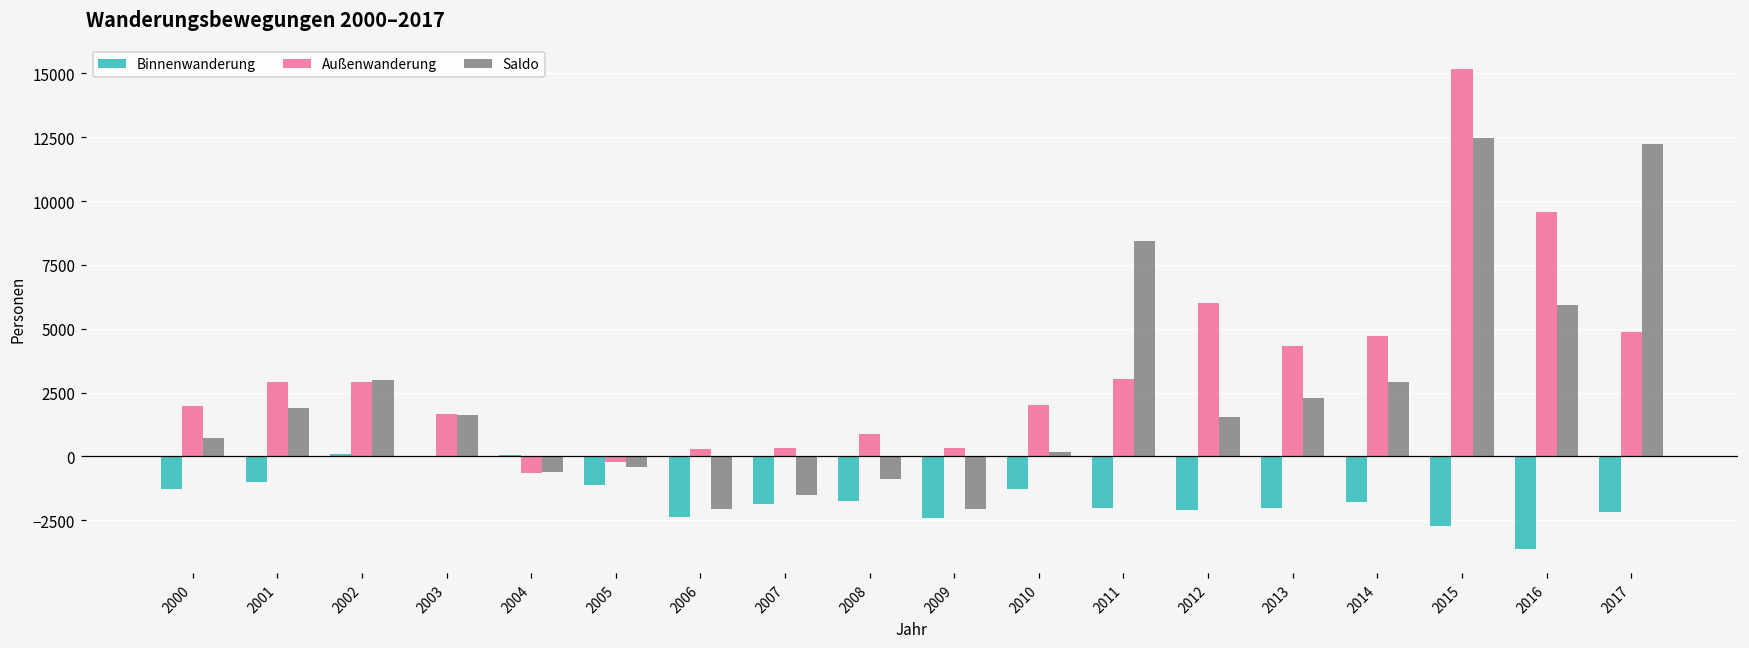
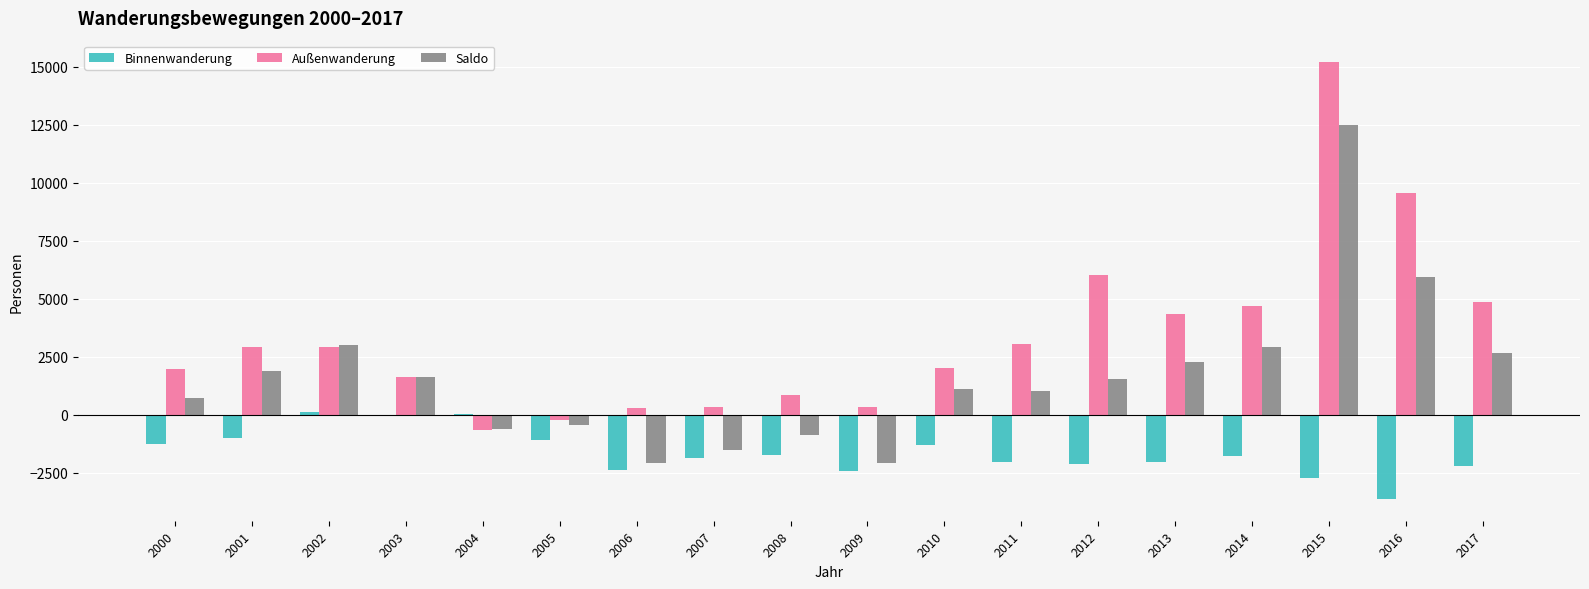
Saldo, 2010: 200 -> 1100
Saldo, 2011: 8400 -> 1000
Saldo, 2017: 12200 -> 2700
